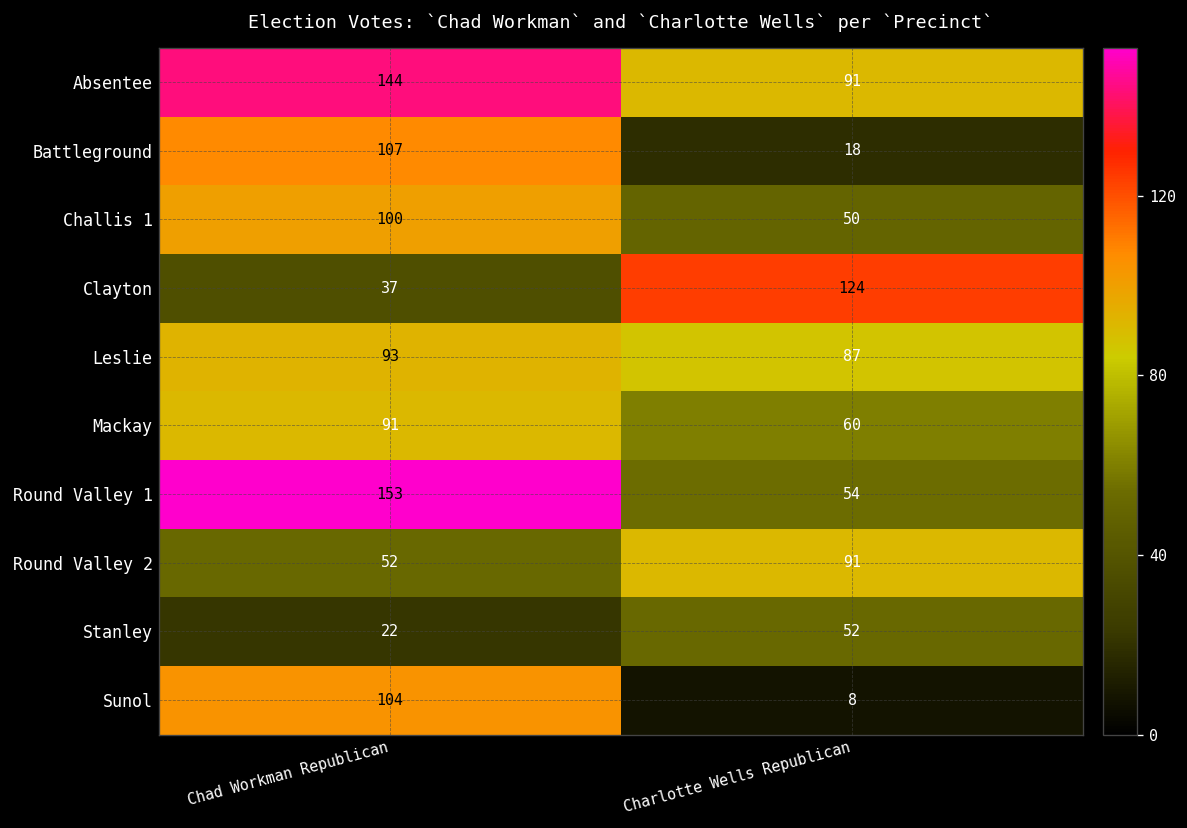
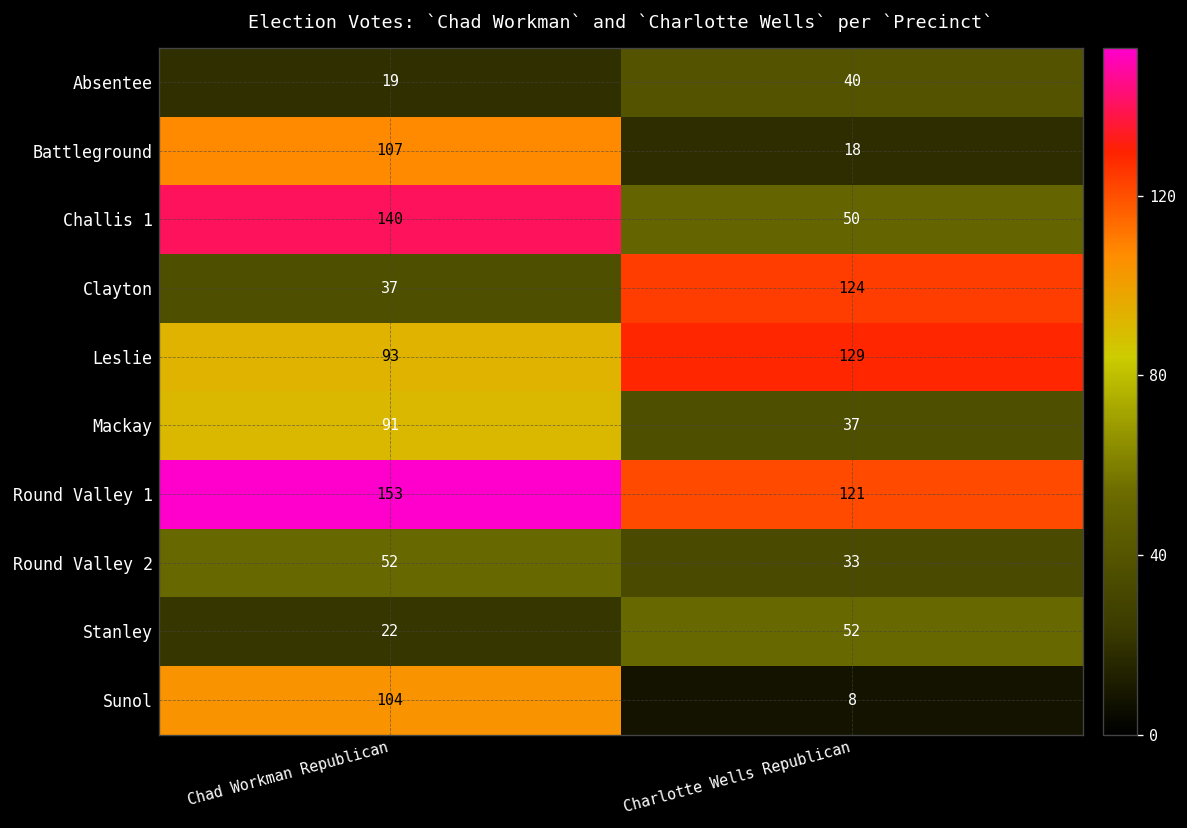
Absentee, Chad Workman Republican: 144 -> 19
Absentee, Charlotte Wells Republican: 91 -> 40
Challis 1, Chad Workman Republican: 100 -> 140
Leslie, Charlotte Wells Republican: 87 -> 129
Mackay, Charlotte Wells Republican: 60 -> 37
Round Valley 1, Charlotte Wells Republican: 54 -> 121
Round Valley 2, Charlotte Wells Republican: 91 -> 33
